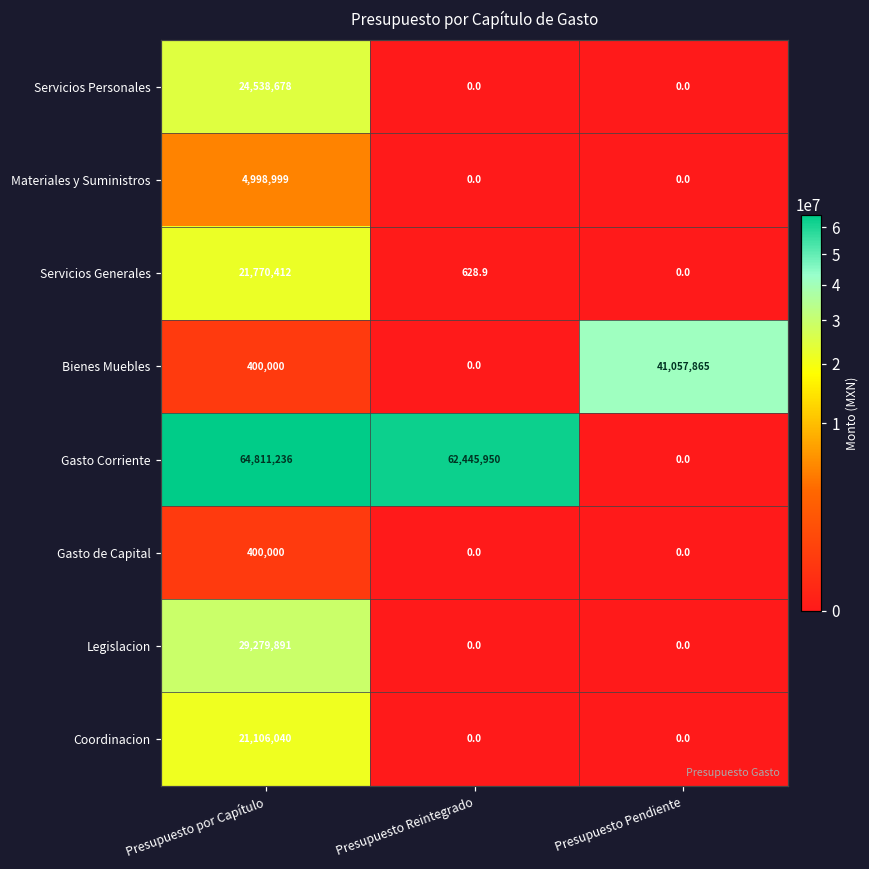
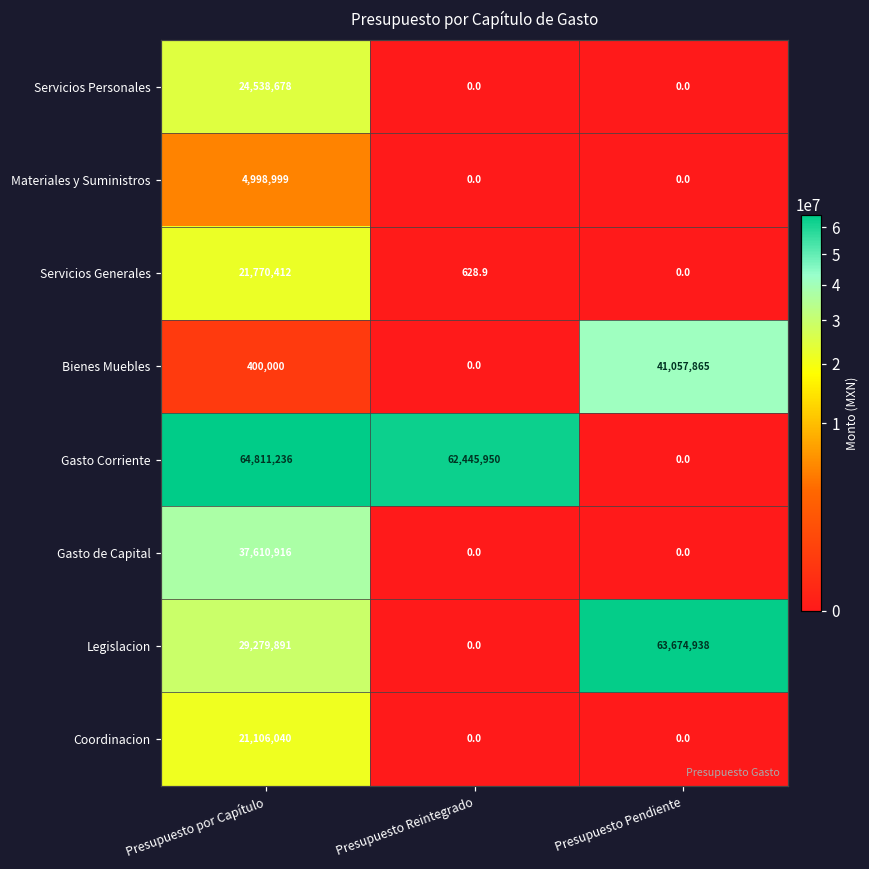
Gasto de Capital, Presupuesto por Capítulo: 400,000 -> 37,610,916
Legislacion, Presupuesto Pendiente: 0.0 -> 63,674,938
